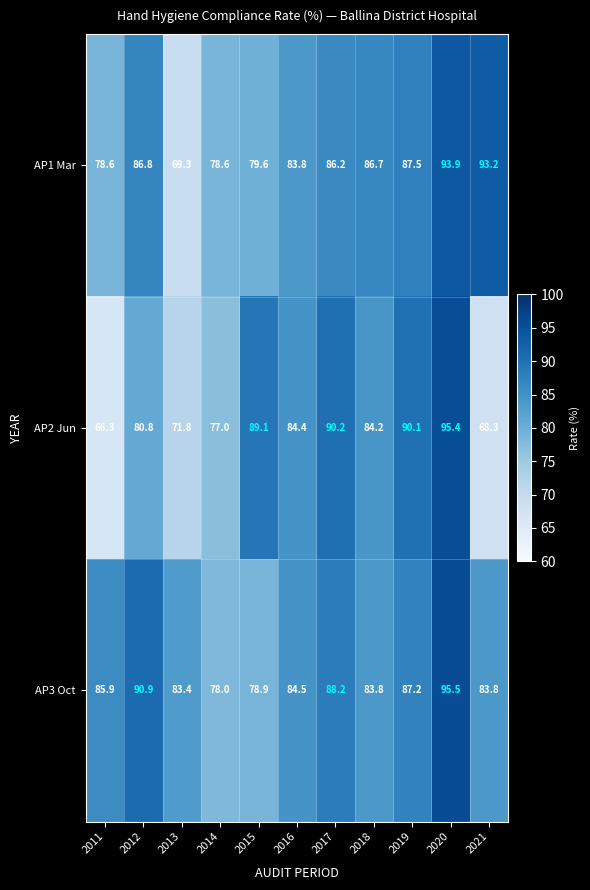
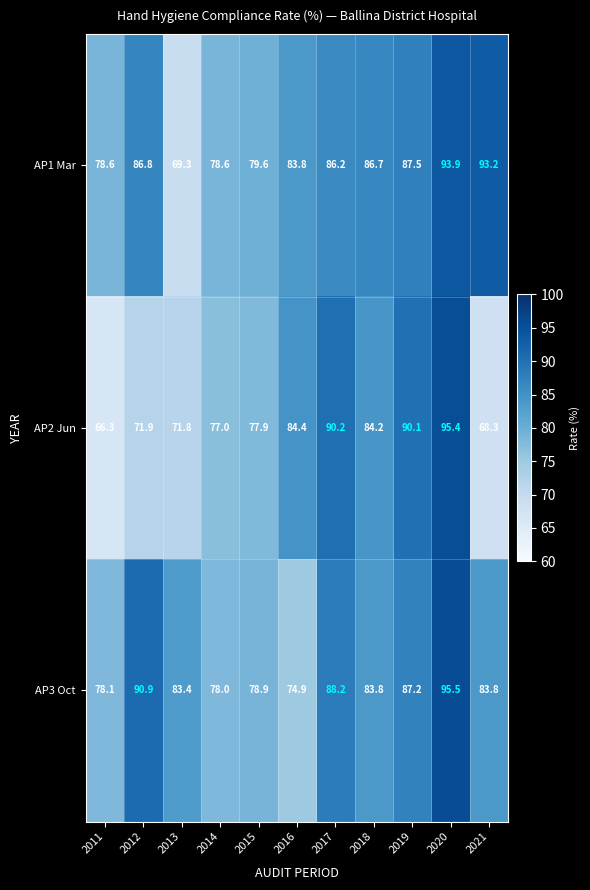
AP2 Jun, 2012: 80.8 -> 71.9
AP2 Jun, 2015: 89.1 -> 77.9
AP3 Oct, 2011: 85.9 -> 78.1
AP3 Oct, 2016: 84.5 -> 74.9
